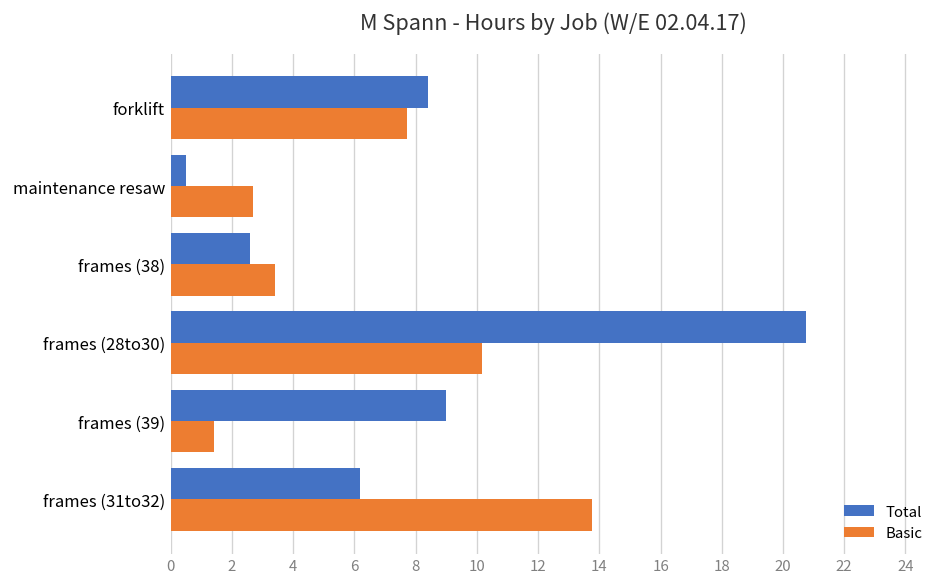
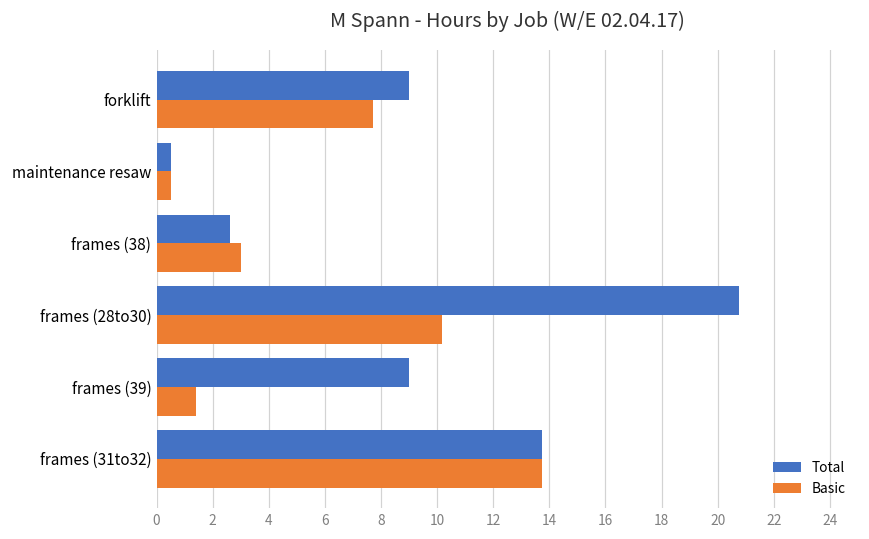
Total, forklift: 8.4 -> 9.0
Basic, maintenance resaw: 2.7 -> 0.5
Basic, frames (38): 3.4 -> 3.0
Total, frames (31to32): 6.2 -> 13.8
